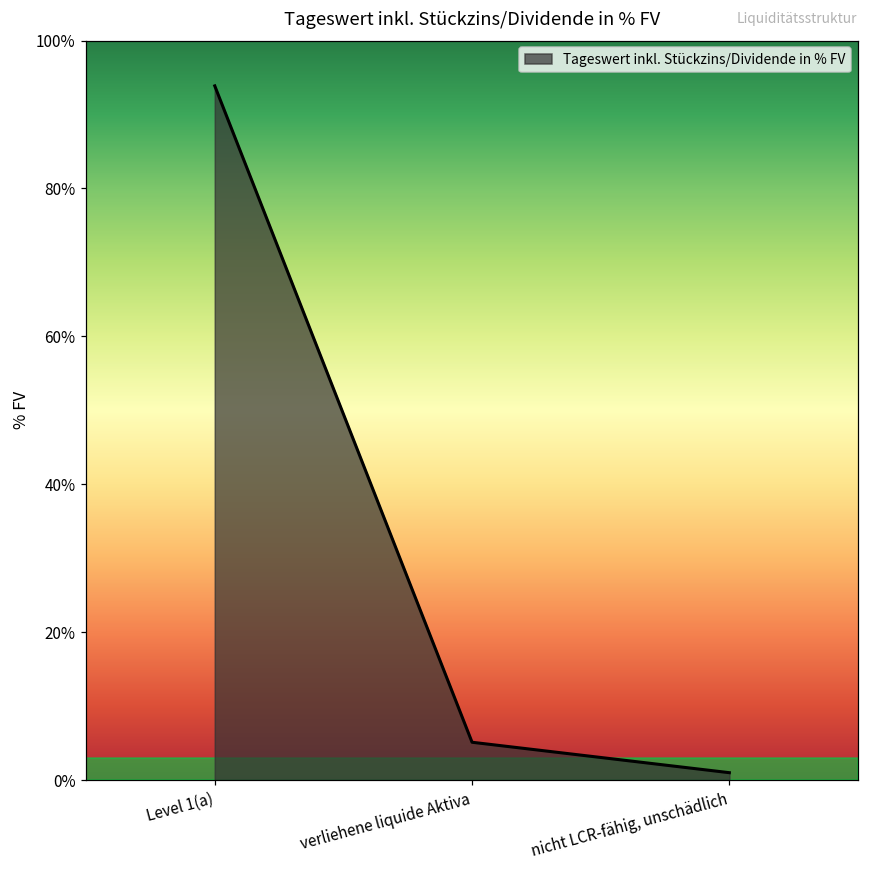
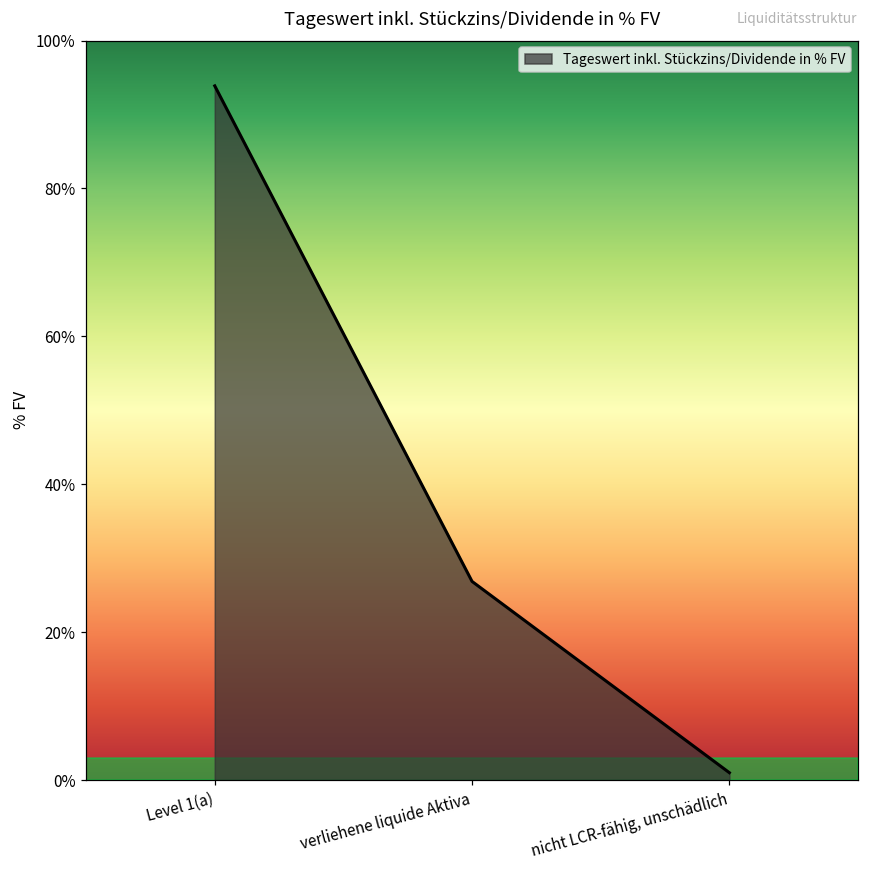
verliehene liquide Aktiva: 5% -> 27%
